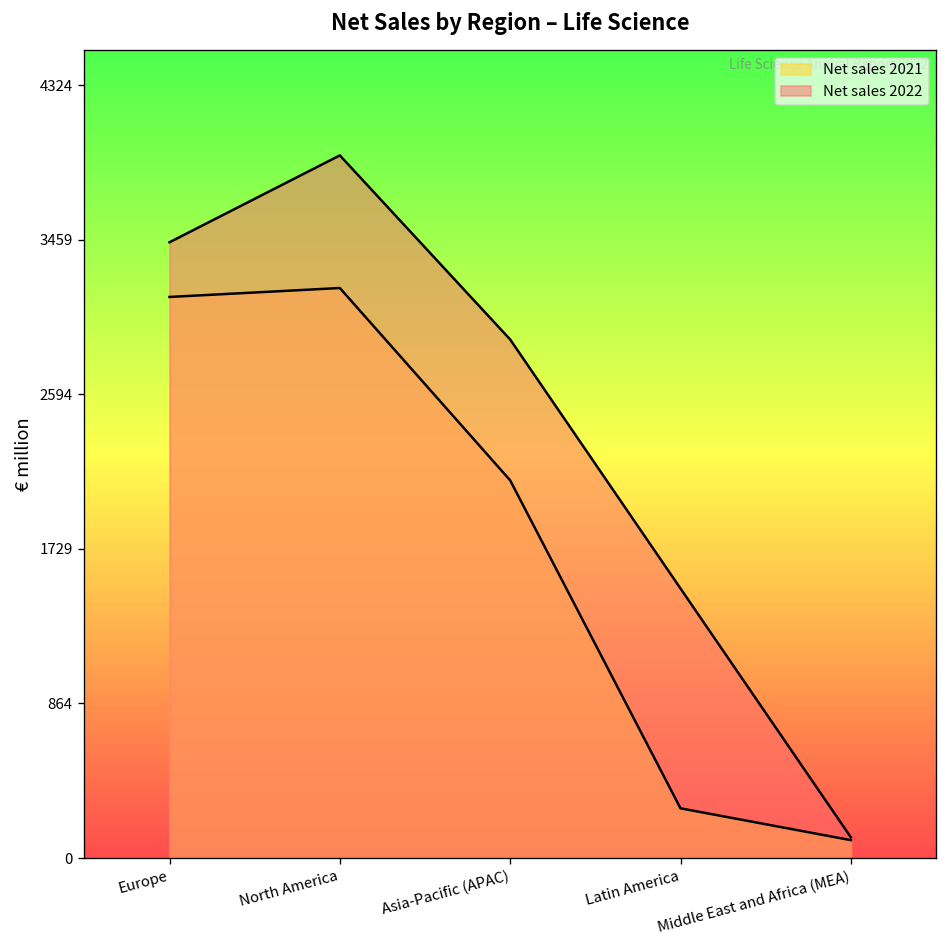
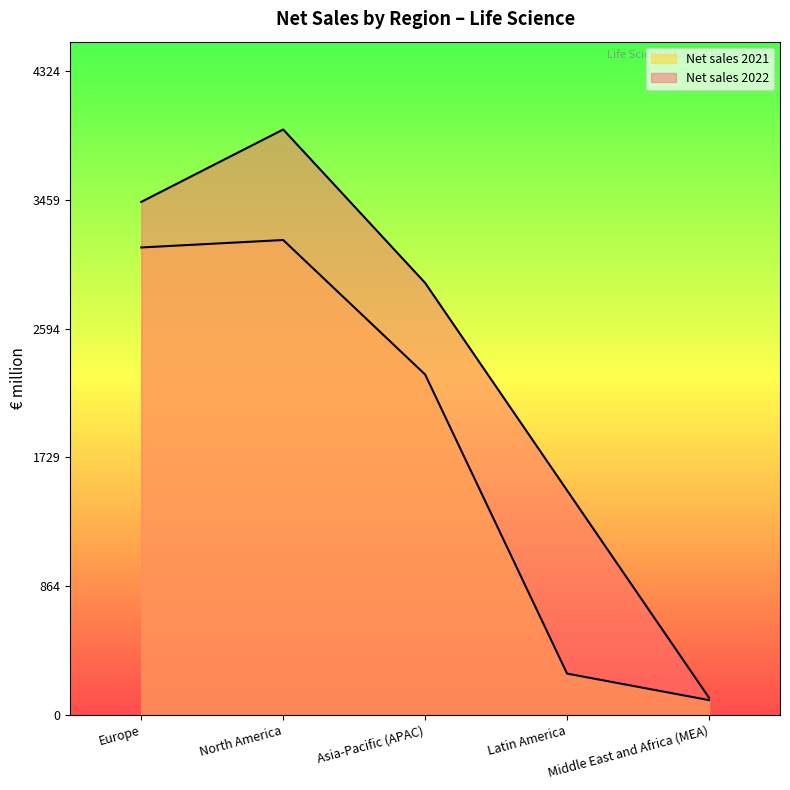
Net sales 2021, Asia-Pacific (APAC): 2110 -> 2290
